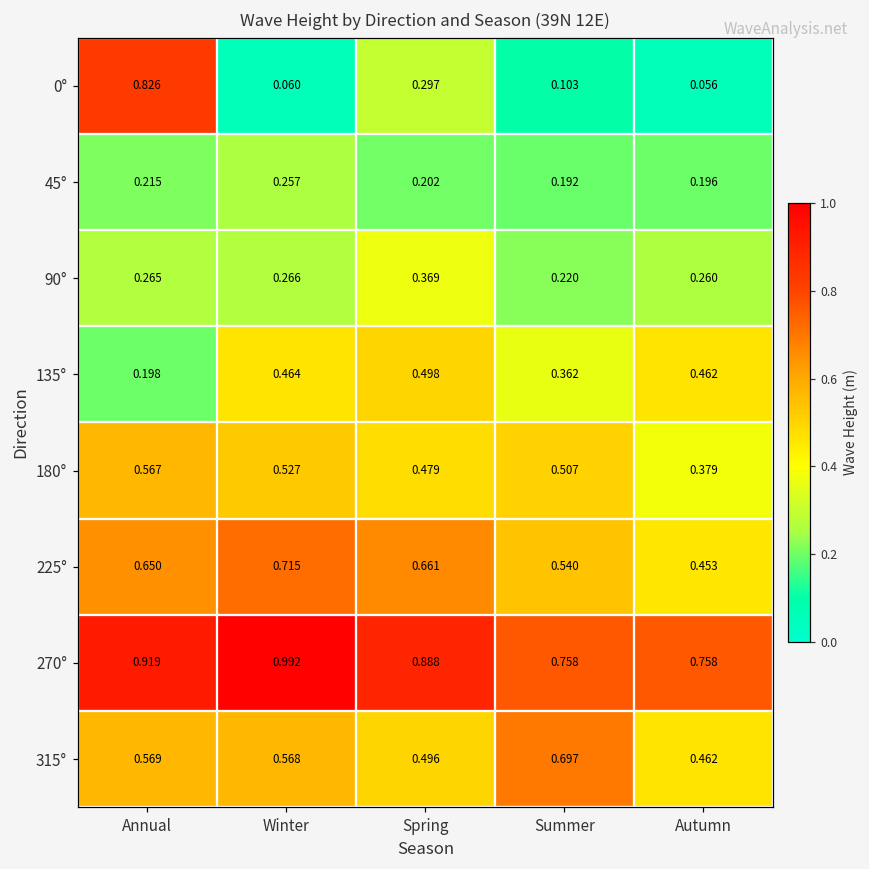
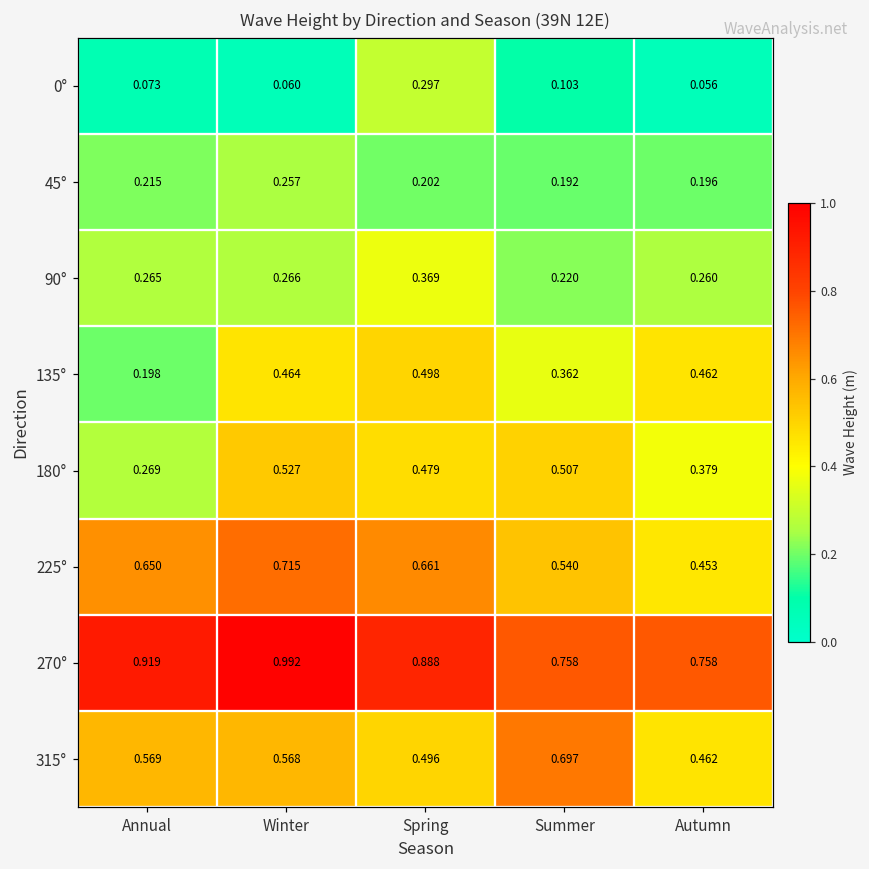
0°, Annual: 0.826 -> 0.073
180°, Annual: 0.567 -> 0.269
